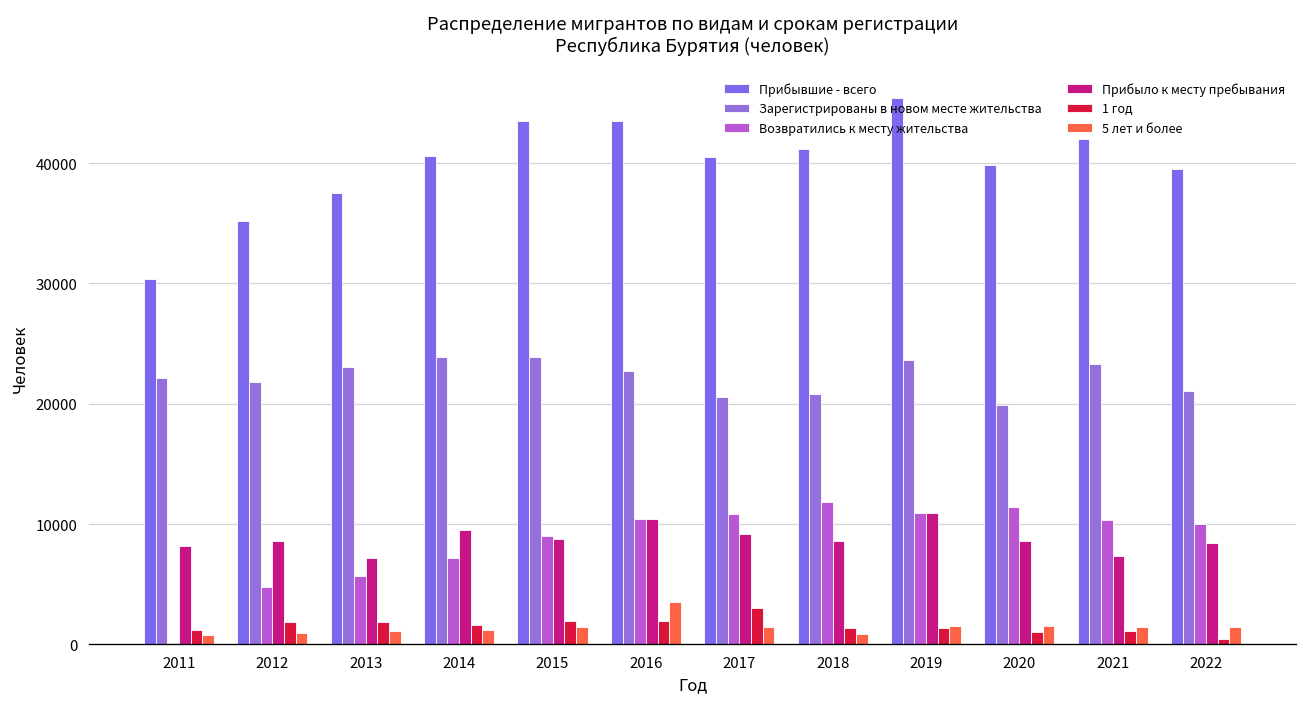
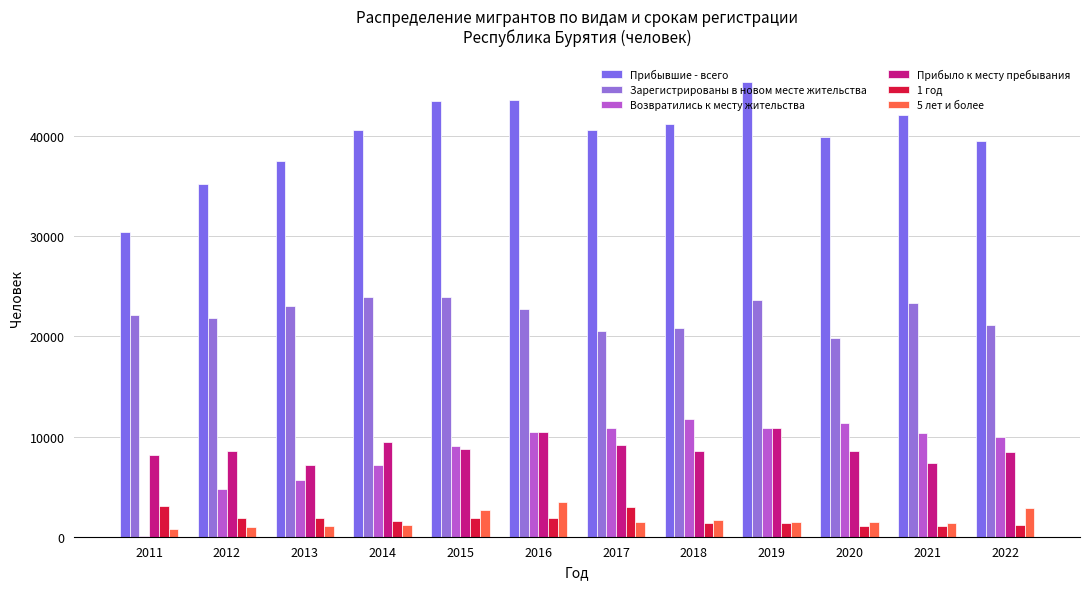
1 год, 2011: 1200 -> 3100
5 лет и более, 2015: 1500 -> 2700
5 лет и более, 2018: 800 -> 1600
1 год, 2022: 400 -> 1200
5 лет и более, 2022: 1400 -> 2900
